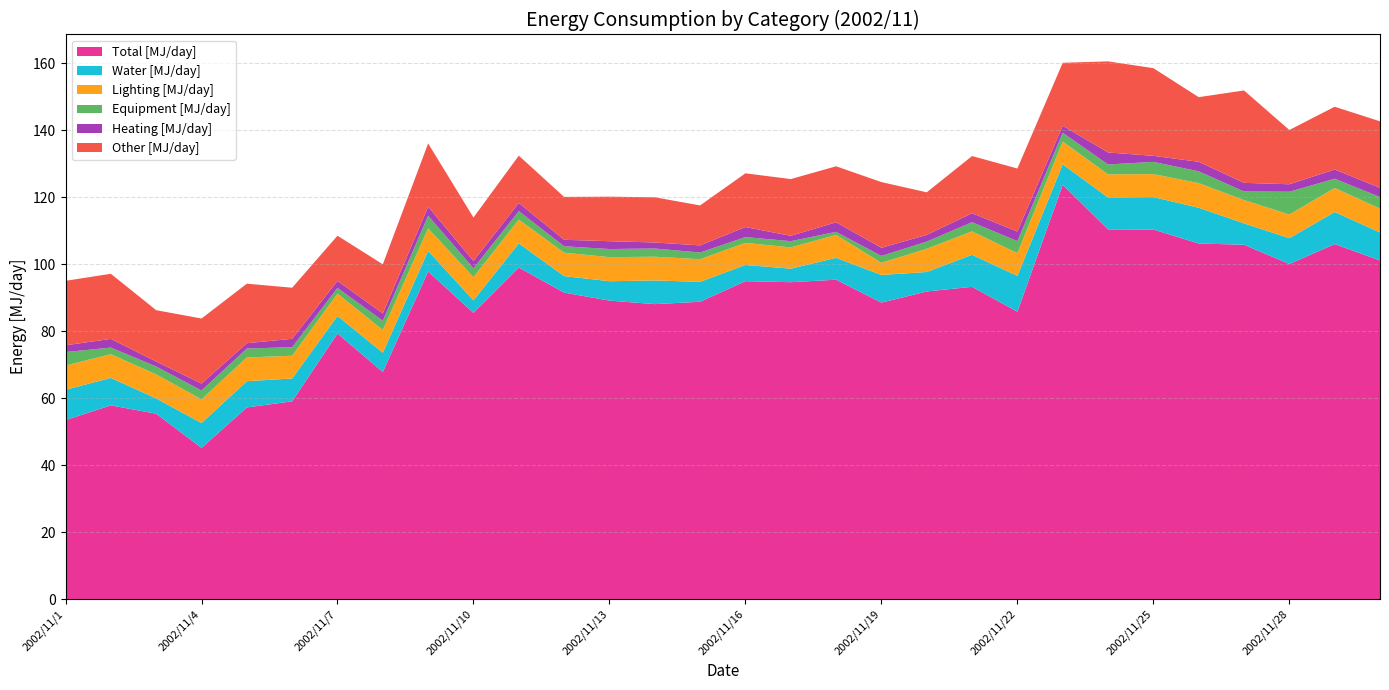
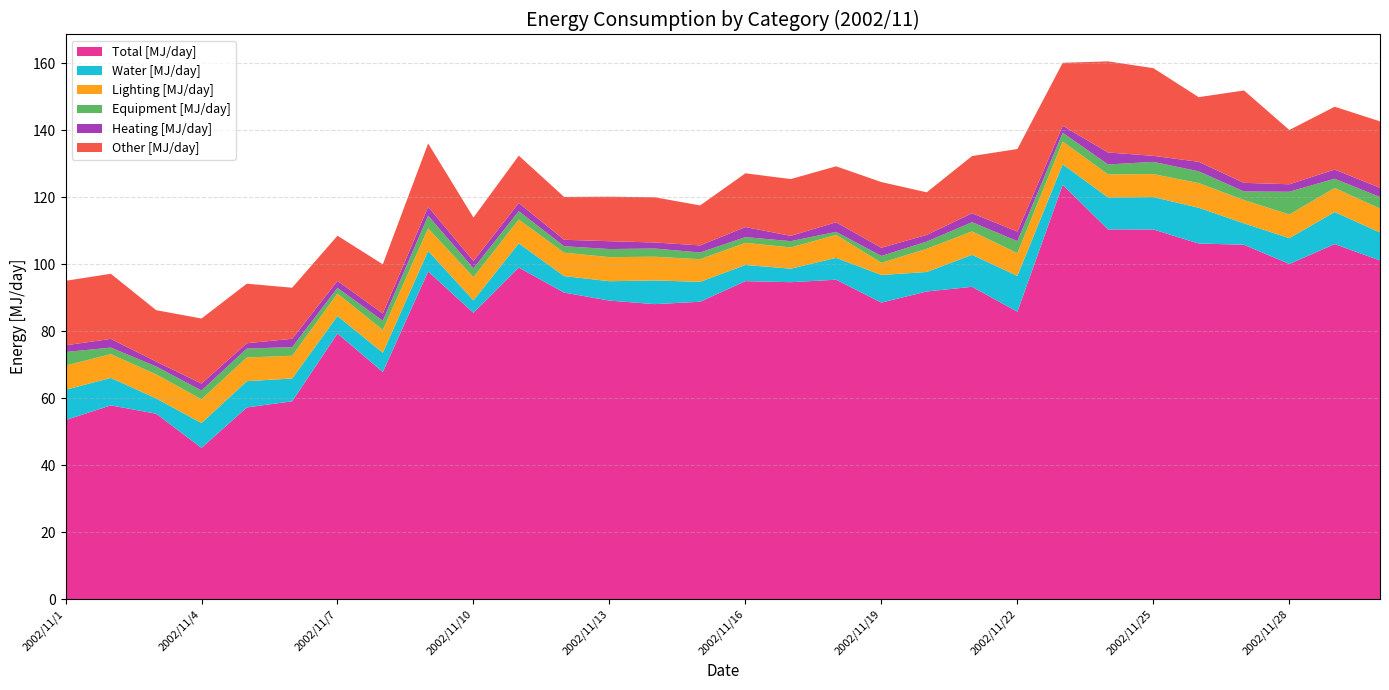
Other [MJ/day], 2002/11/22: 19 -> 25
